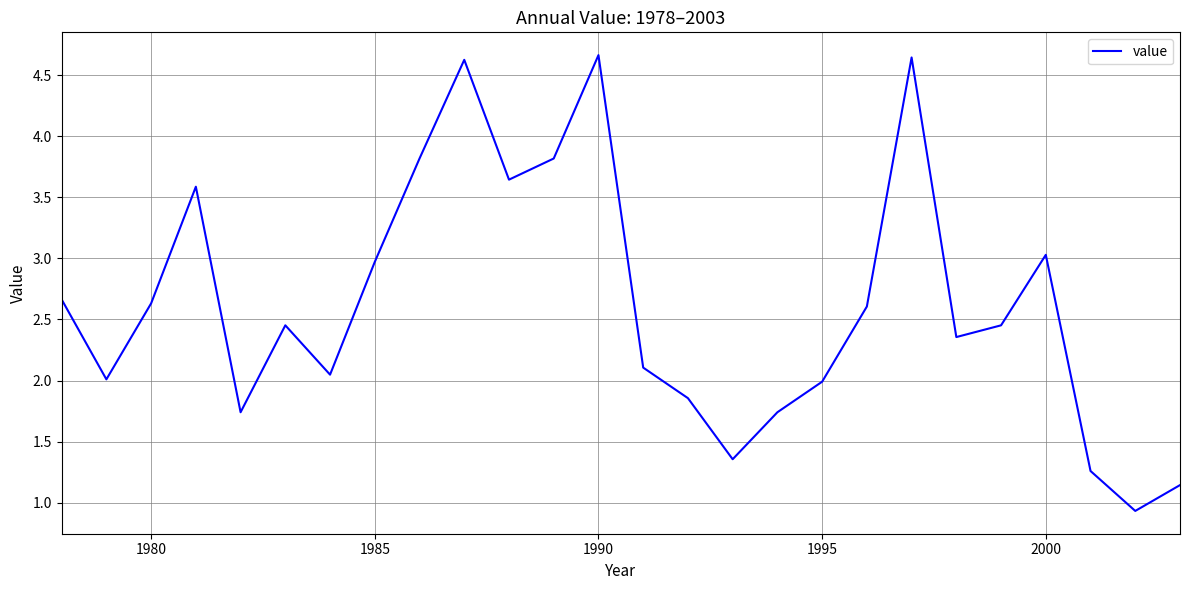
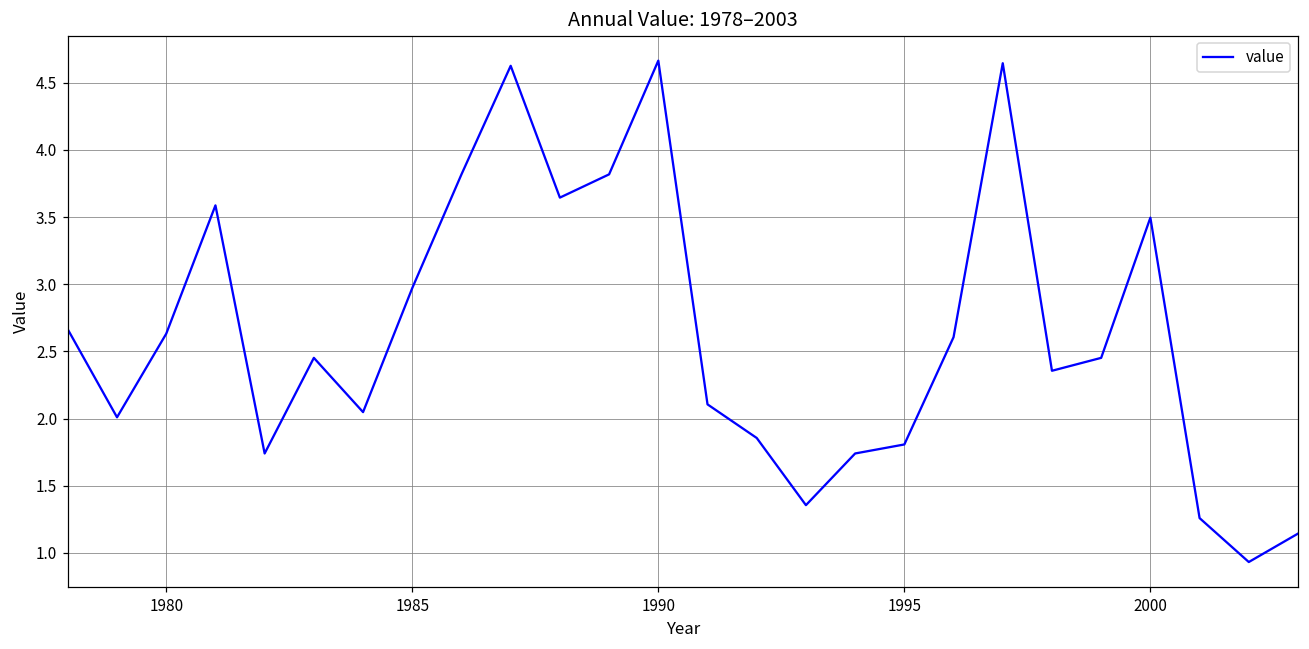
1995: 1.99 -> 1.81
2000: 3.03 -> 3.50
